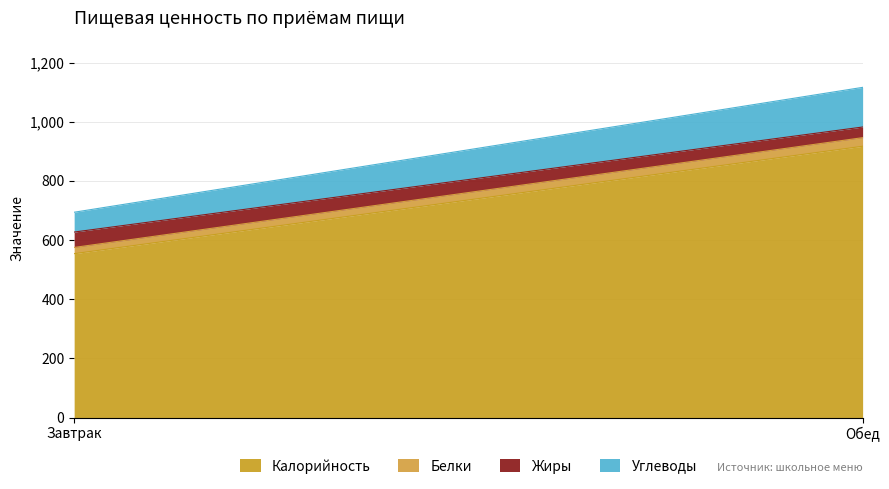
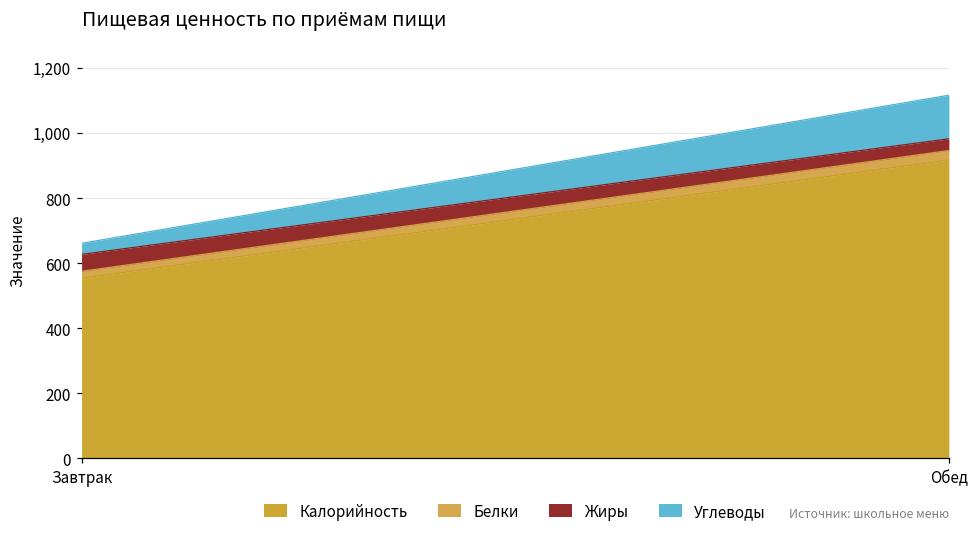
Углеводы, Завтрак: 70 -> 30
